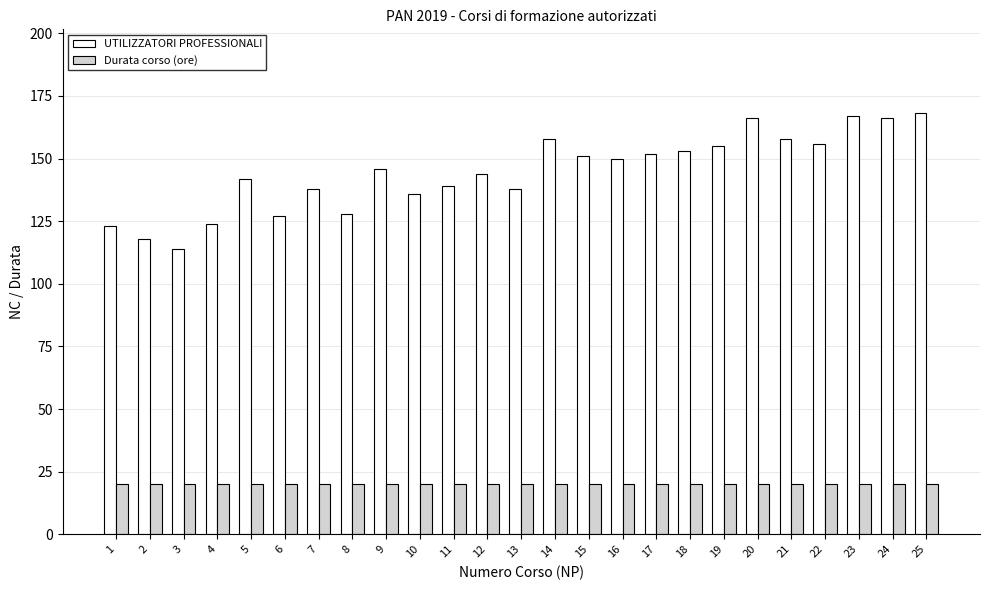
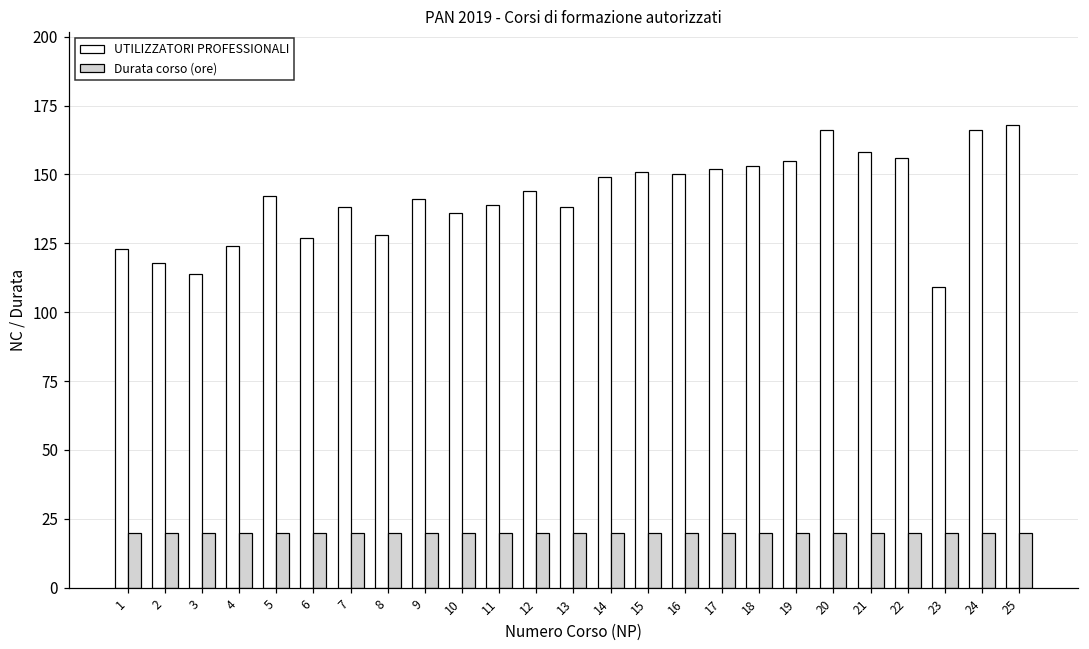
UTILIZZATORI PROFESSIONALI, 9: 146 -> 141
UTILIZZATORI PROFESSIONALI, 14: 158 -> 149
UTILIZZATORI PROFESSIONALI, 23: 167 -> 109
